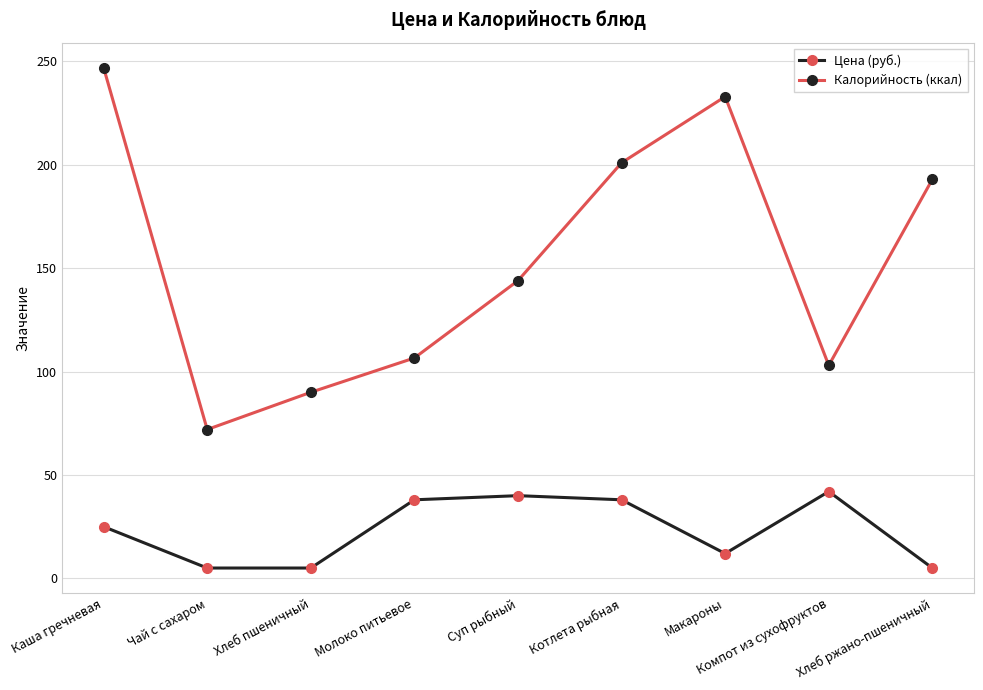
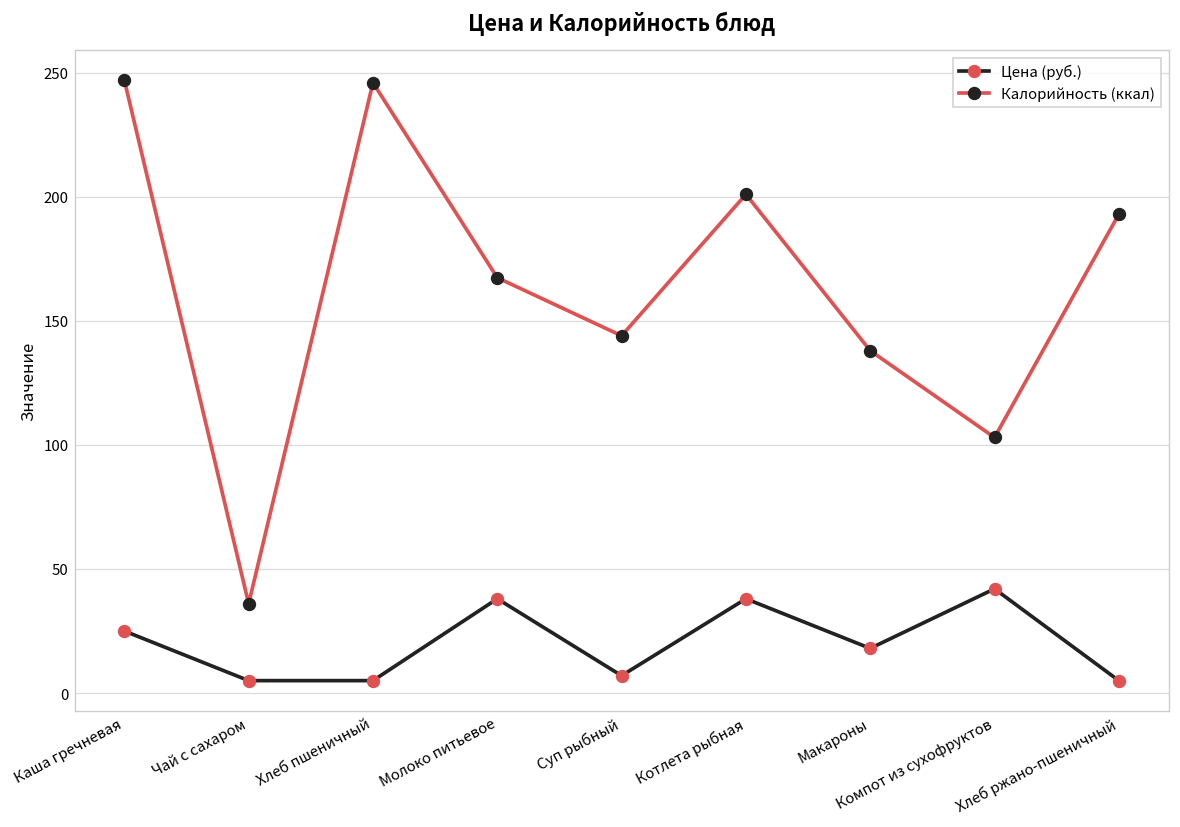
Калорийность (ккал), Чай с сахаром: 72 -> 36
Калорийность (ккал), Хлеб пшеничный: 90 -> 246
Калорийность (ккал), Молоко питьевое: 107 -> 167
Цена (руб.), Суп рыбный: 40 -> 7
Цена (руб.), Макароны: 12 -> 18
Калорийность (ккал), Макароны: 233 -> 138
